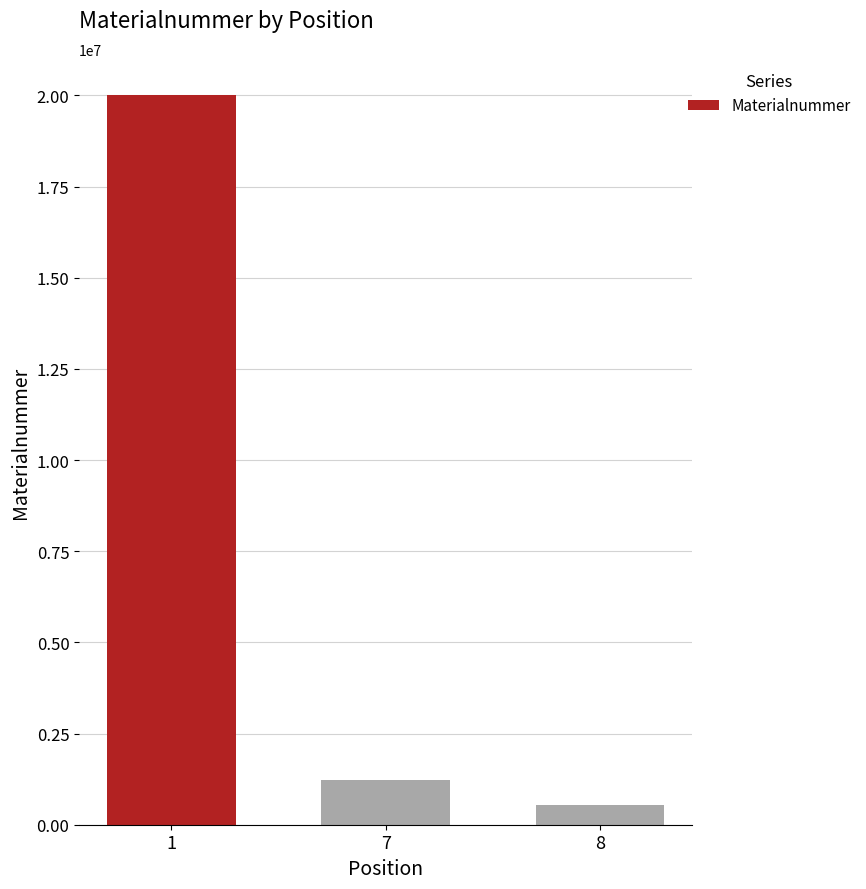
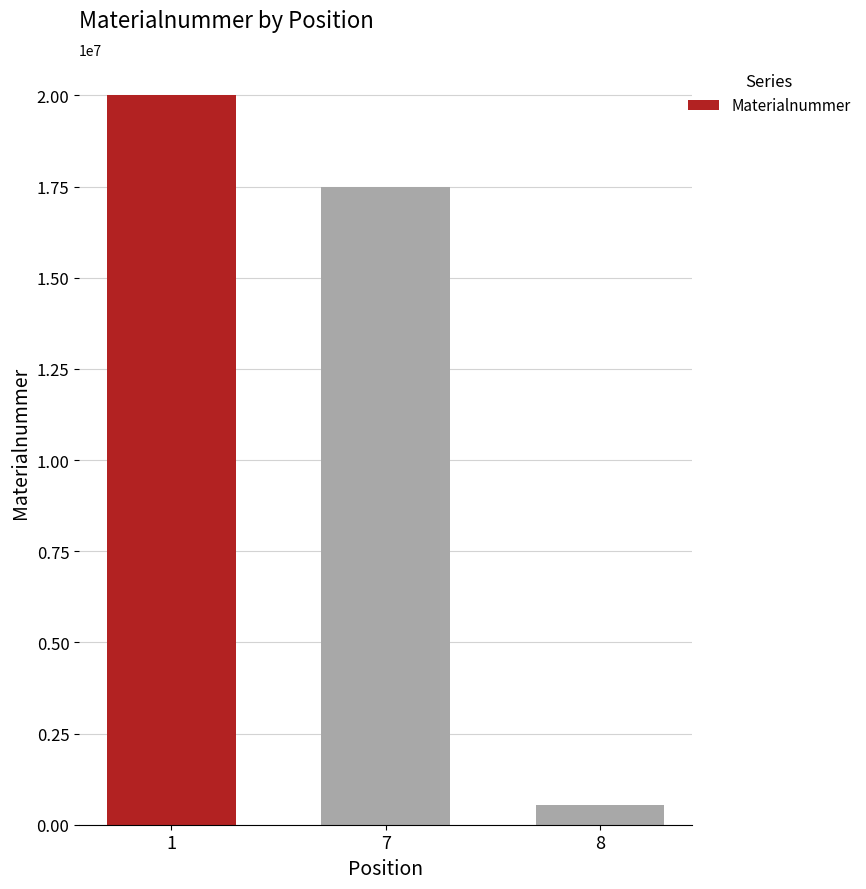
7: 1200000 -> 17500000
